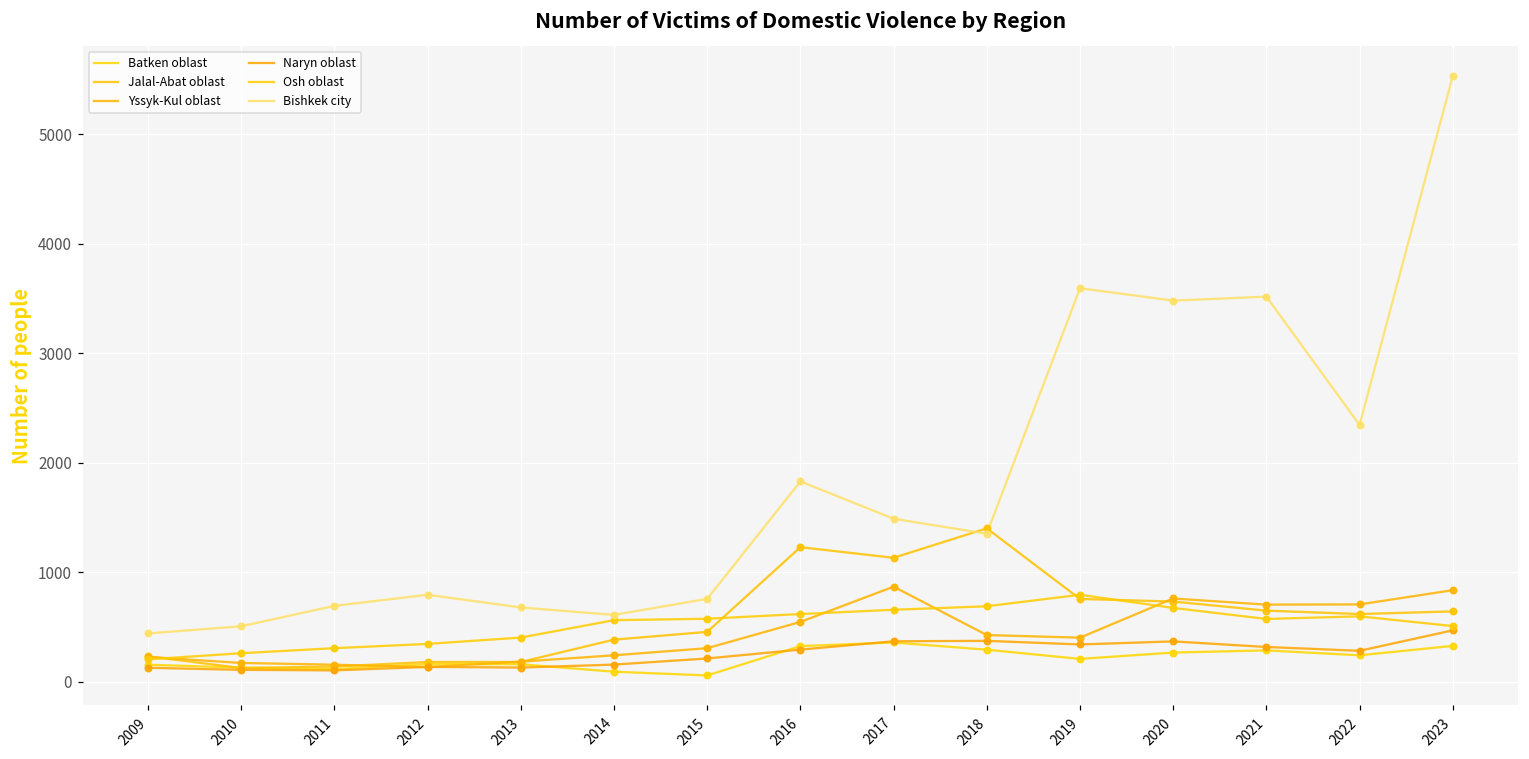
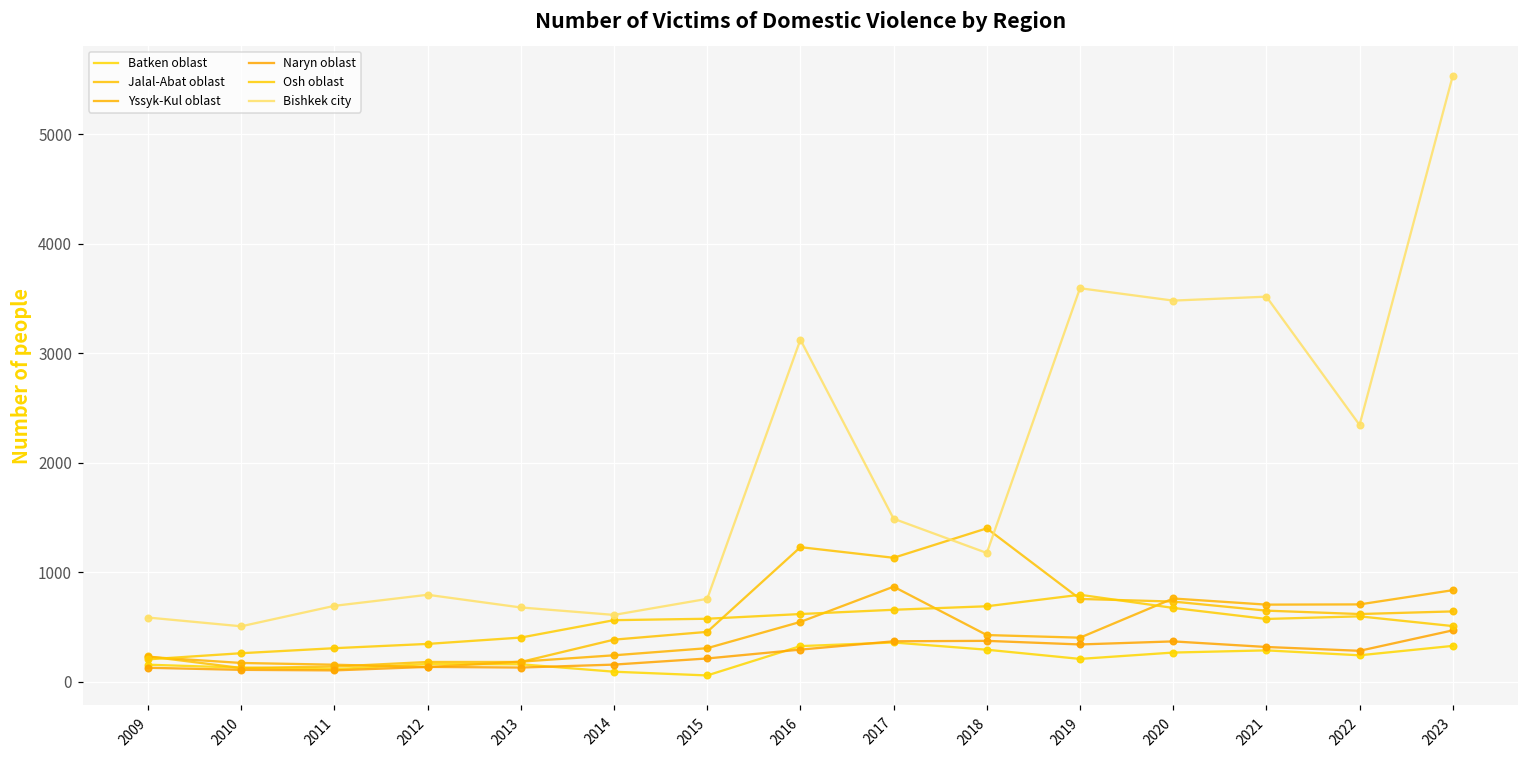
Bishkek city, 2009: 400 -> 600
Bishkek city, 2016: 1800 -> 3100
Bishkek city, 2018: 1400 -> 1200
